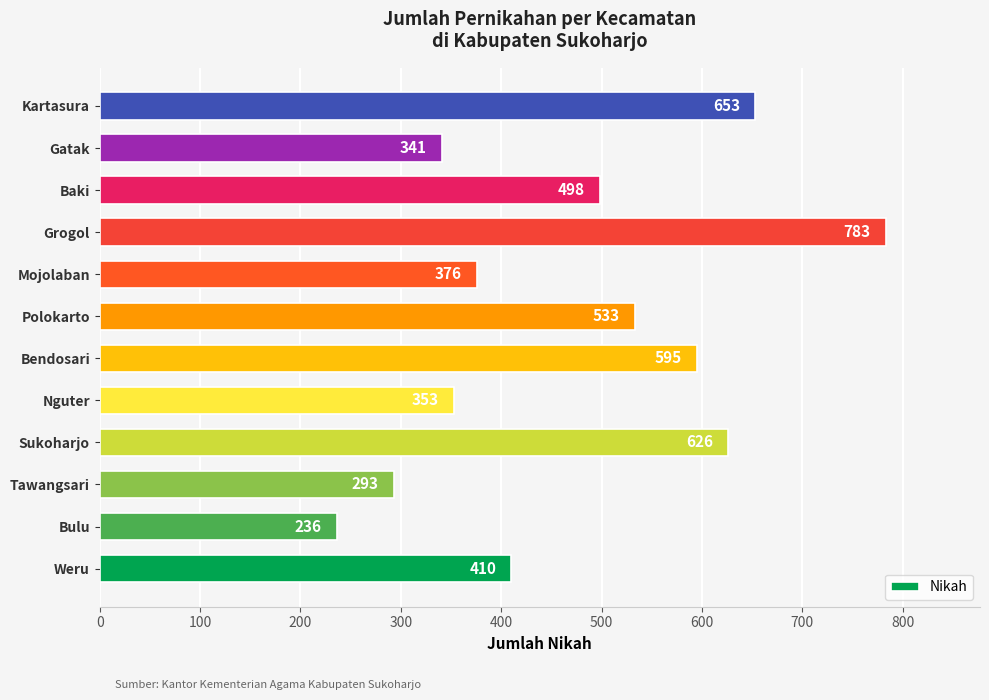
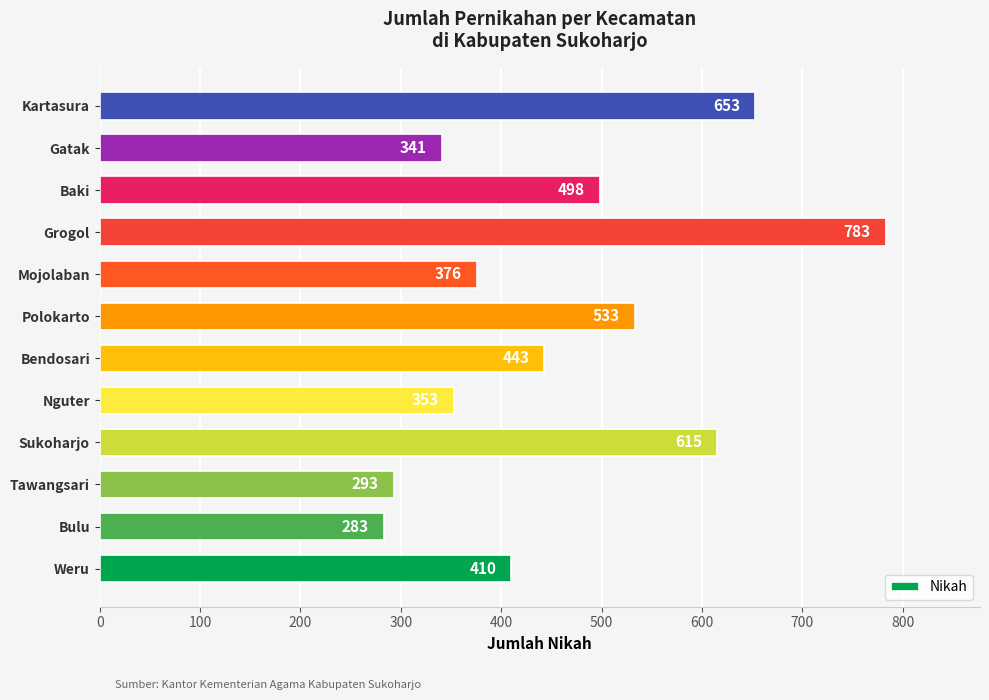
Bendosari: 595 -> 443
Sukoharjo: 626 -> 615
Bulu: 236 -> 283
